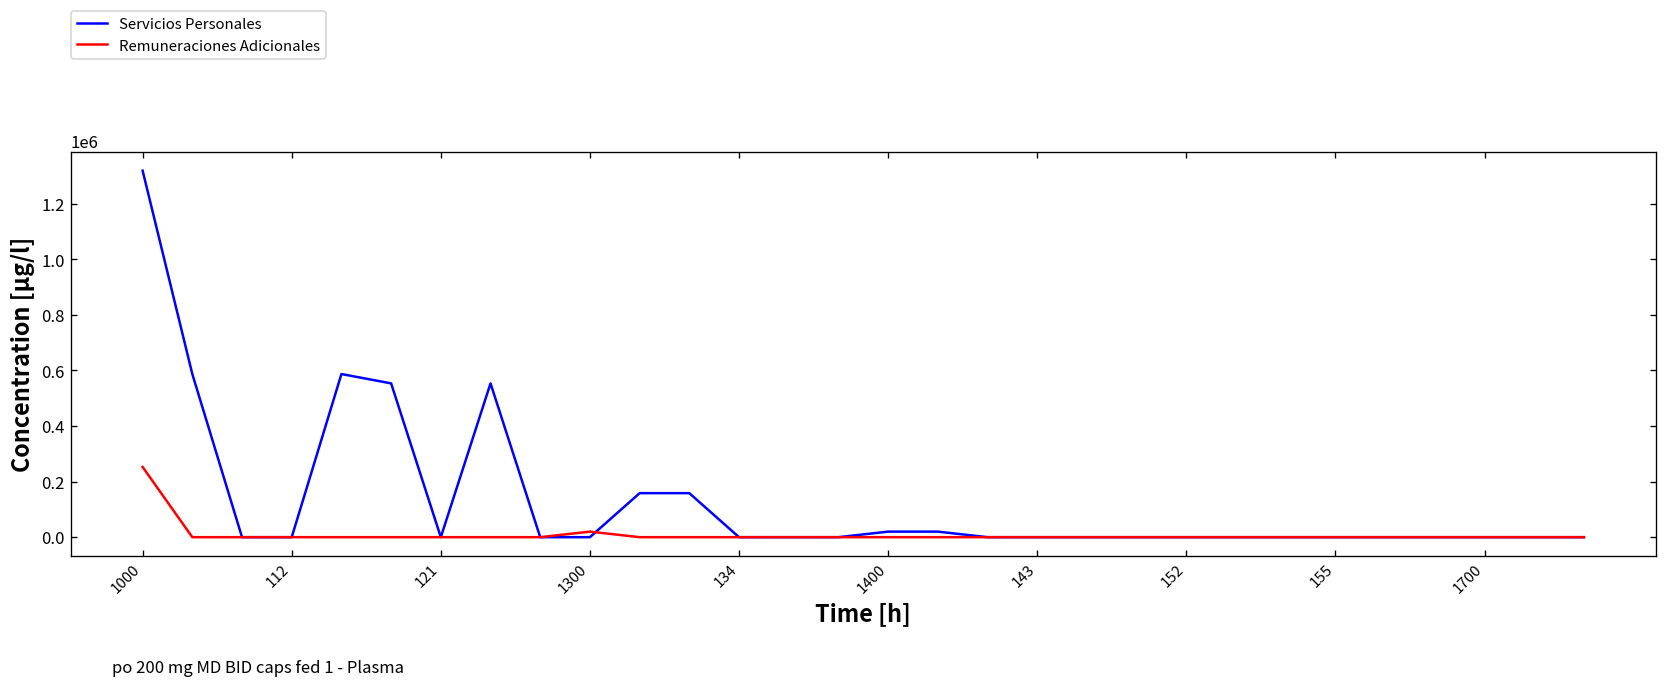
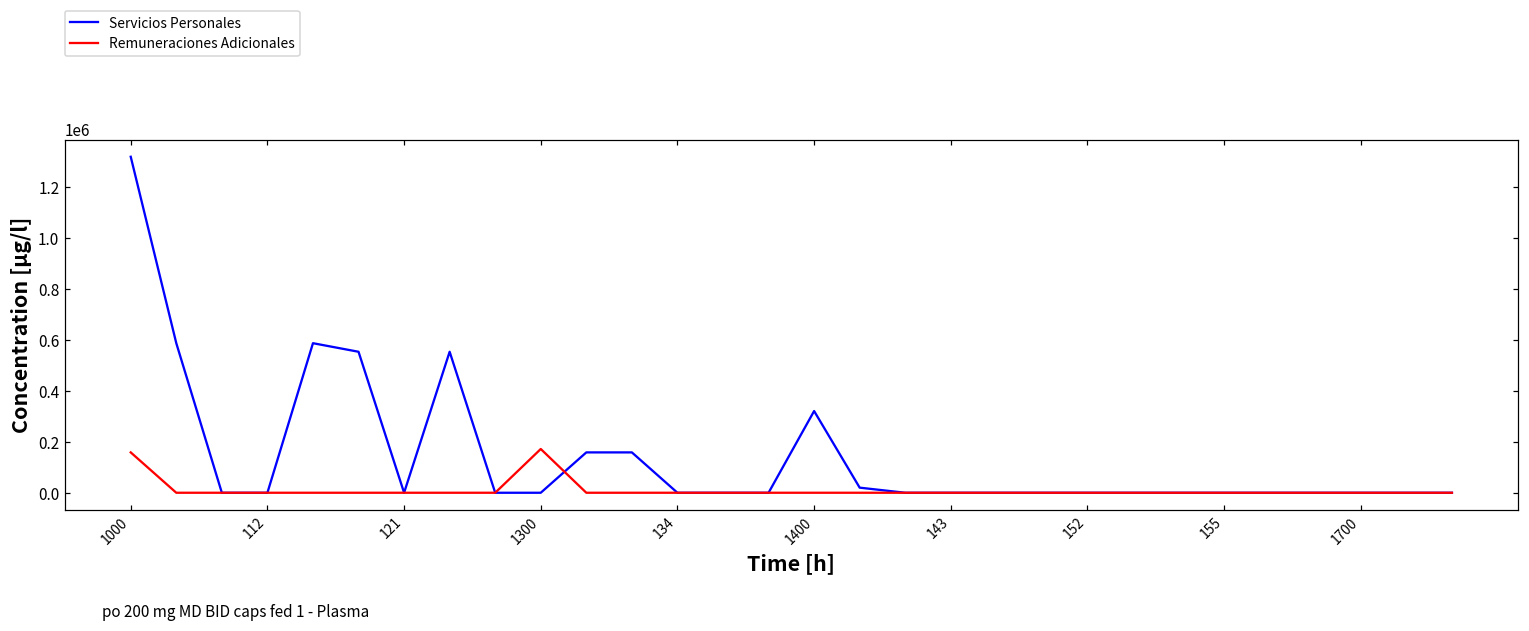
Remuneraciones Adicionales, 1000: 250000 -> 160000
Remuneraciones Adicionales, 1300: 20000 -> 170000
Servicios Personales, 1400: 20000 -> 320000
